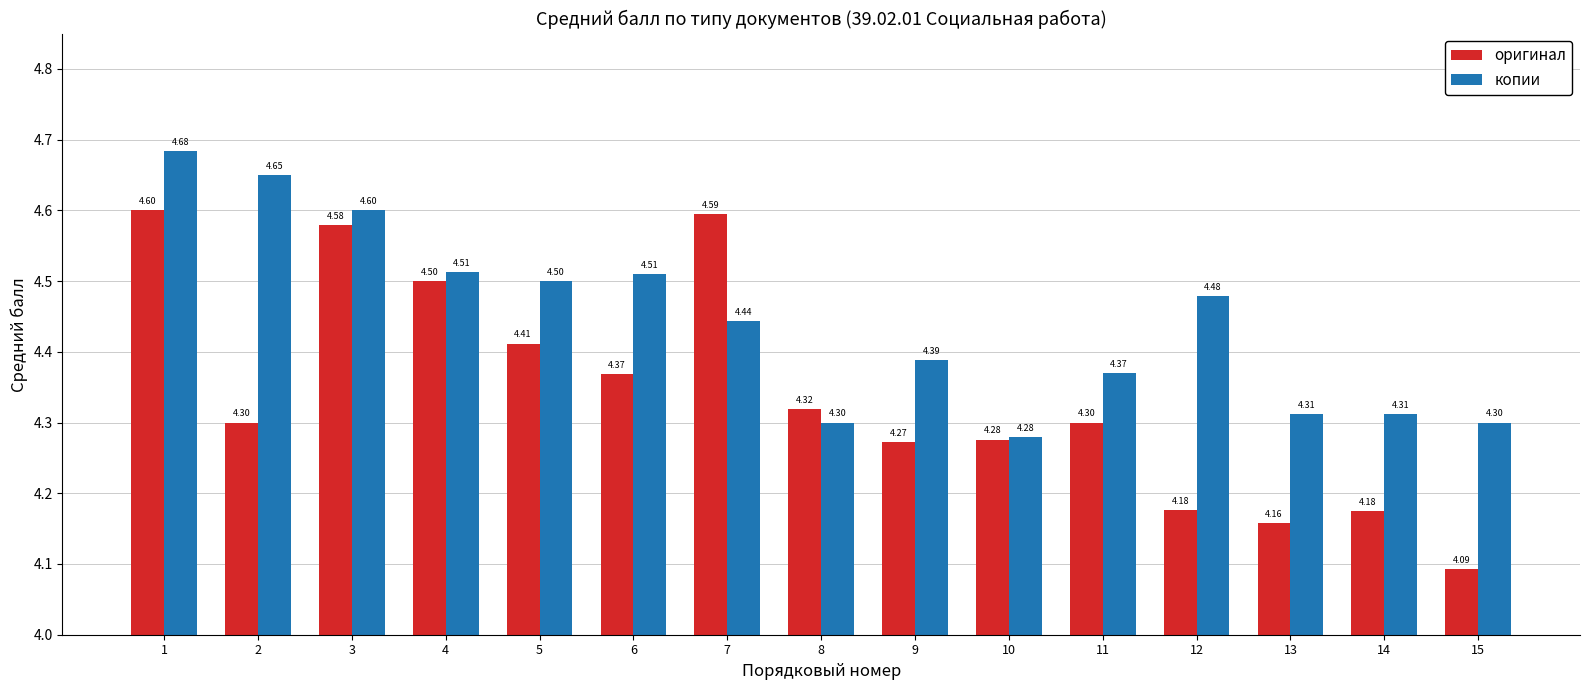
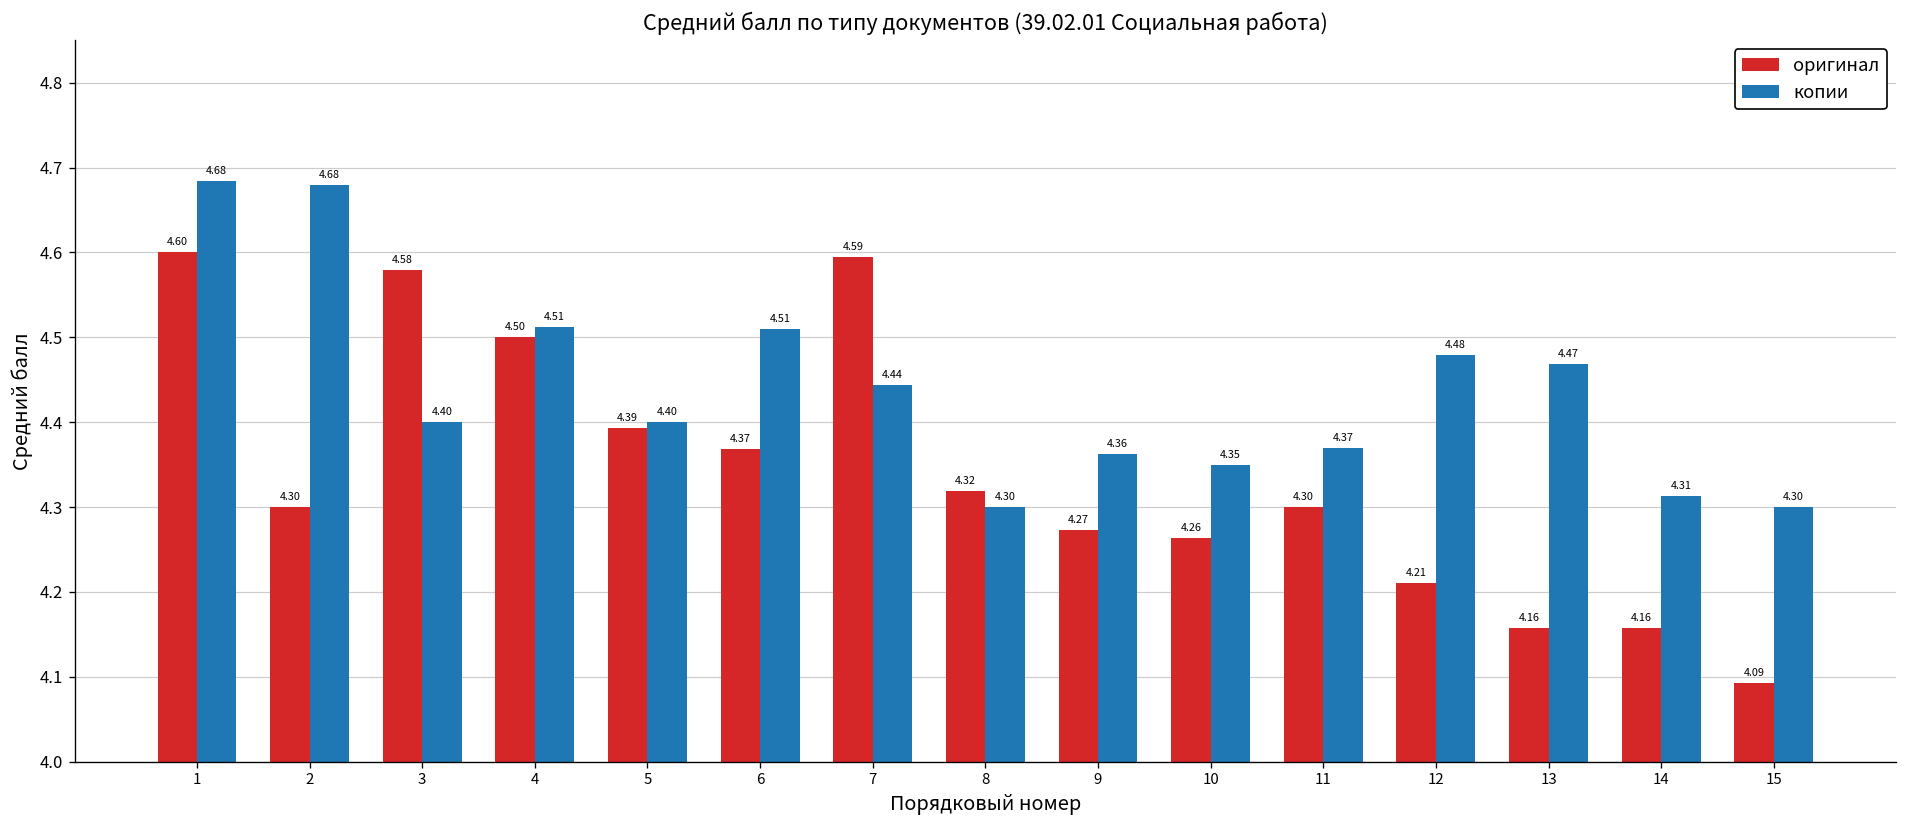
копии, 2: 4.65 -> 4.68
копии, 3: 4.60 -> 4.40
оригинал, 5: 4.41 -> 4.39
копии, 5: 4.50 -> 4.40
копии, 9: 4.39 -> 4.36
оригинал, 10: 4.28 -> 4.26
копии, 10: 4.28 -> 4.35
оригинал, 12: 4.18 -> 4.21
копии, 13: 4.31 -> 4.47
оригинал, 14: 4.18 -> 4.16
